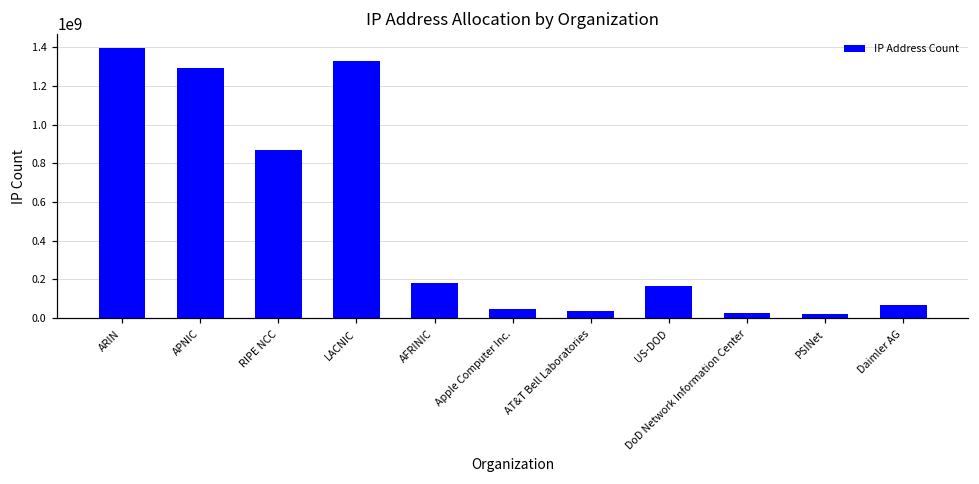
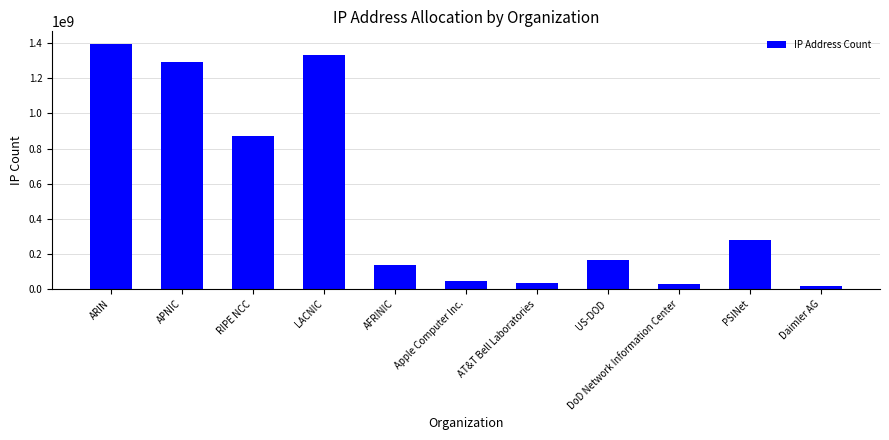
AFRINIC: 180000000 -> 140000000
PSINet: 20000000 -> 280000000
Daimler AG: 70000000 -> 20000000
